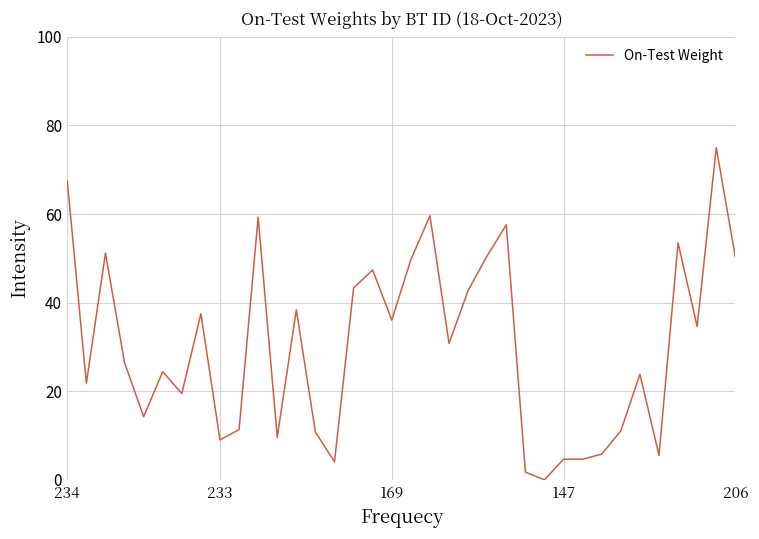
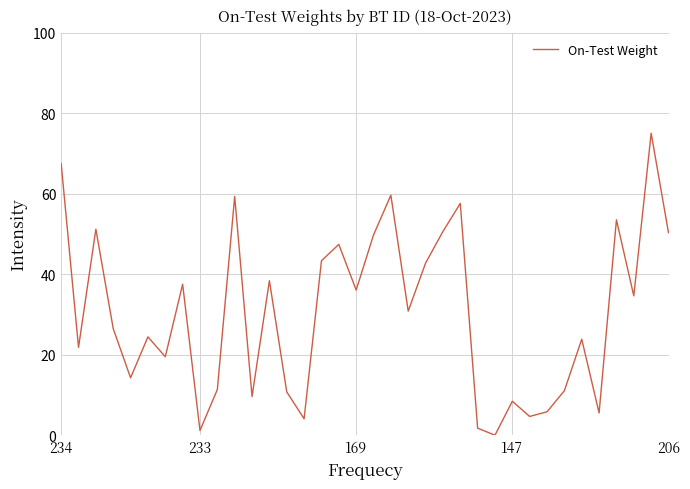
233: 9 -> 1
147: 5 -> 8
